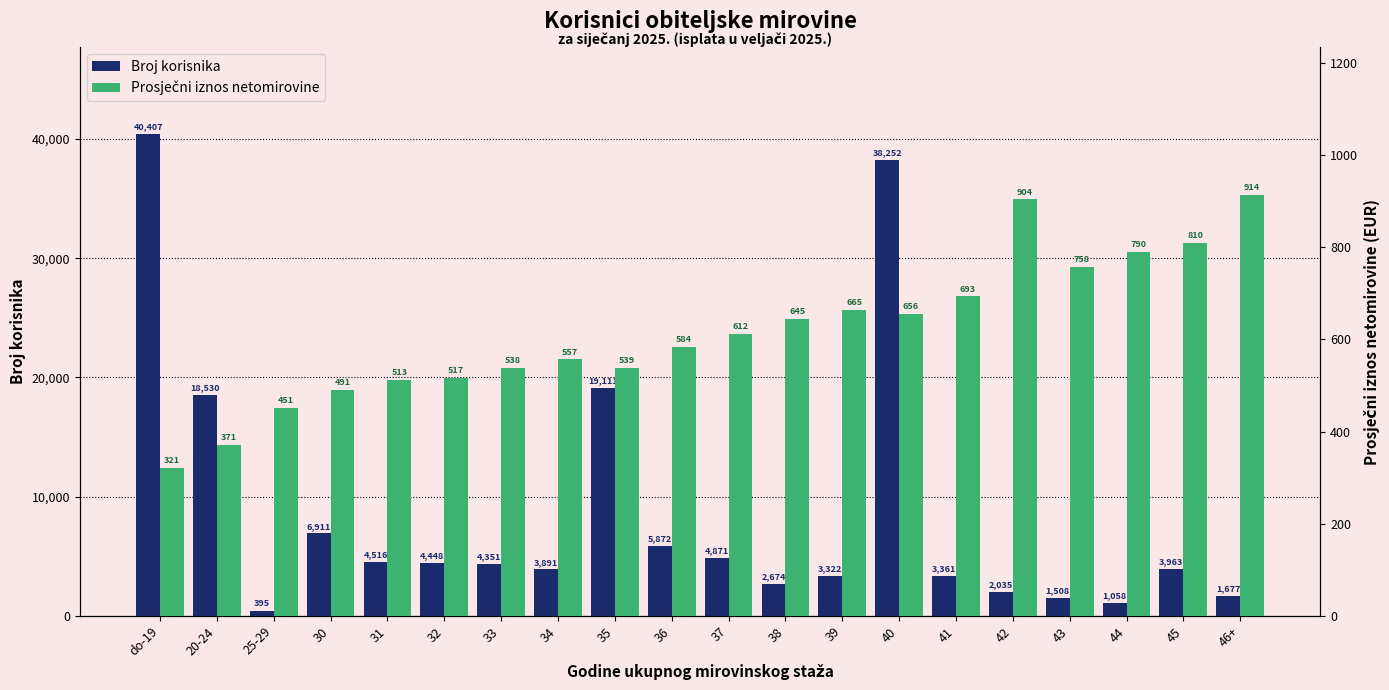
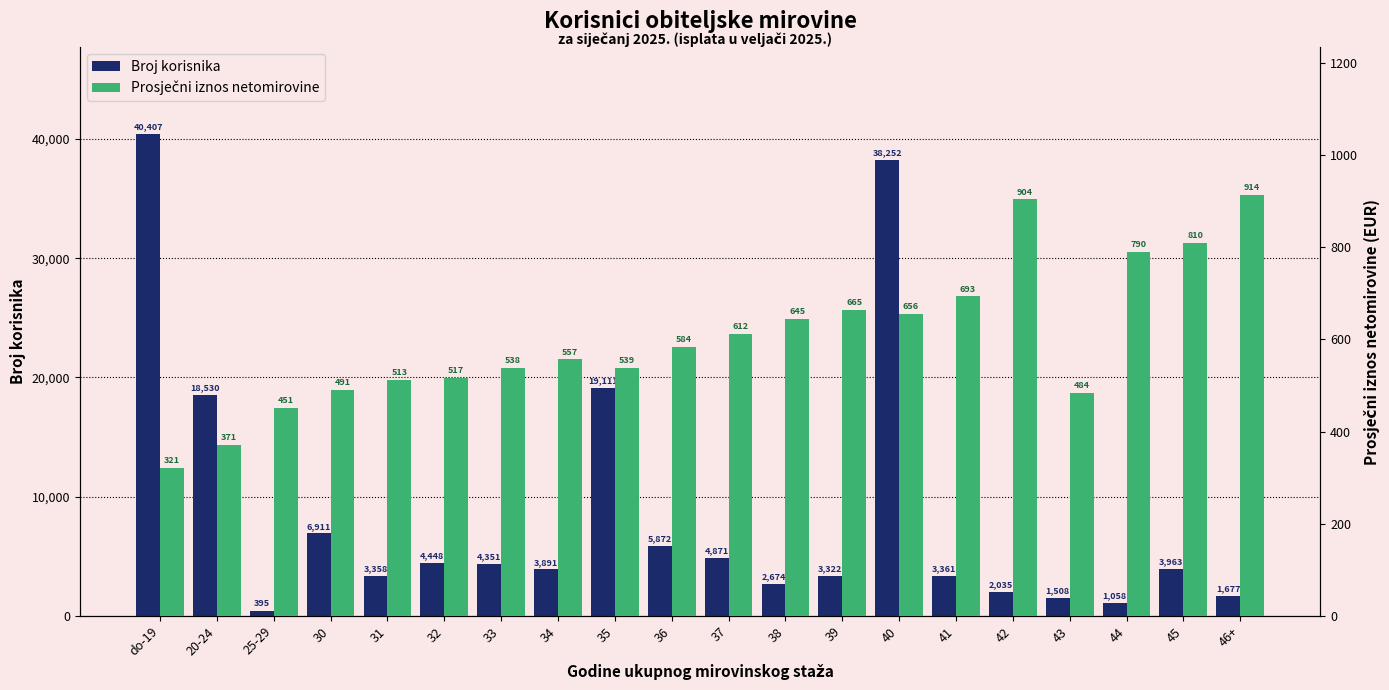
Broj korisnika, 31: 4,516 -> 3,358
Prosječni iznos netomirovine, 43: 758 -> 484
